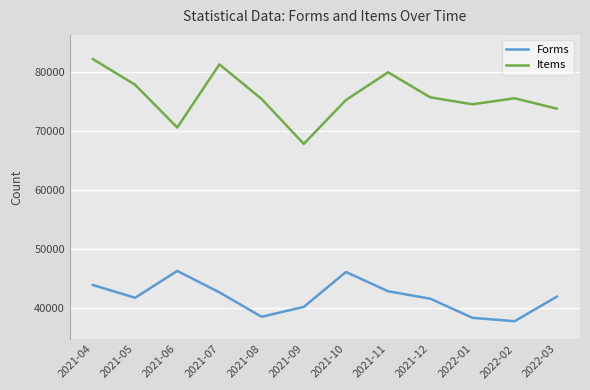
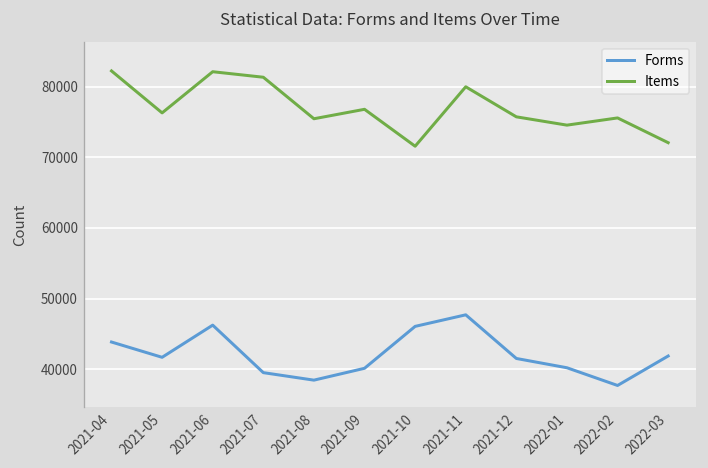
Items, 2021-05: 78000 -> 76000
Items, 2021-06: 71000 -> 82000
Forms, 2021-07: 43000 -> 40000
Items, 2021-09: 68000 -> 77000
Items, 2021-10: 75000 -> 72000
Forms, 2021-11: 43000 -> 48000
Forms, 2022-01: 38000 -> 40000
Items, 2022-03: 74000 -> 72000
